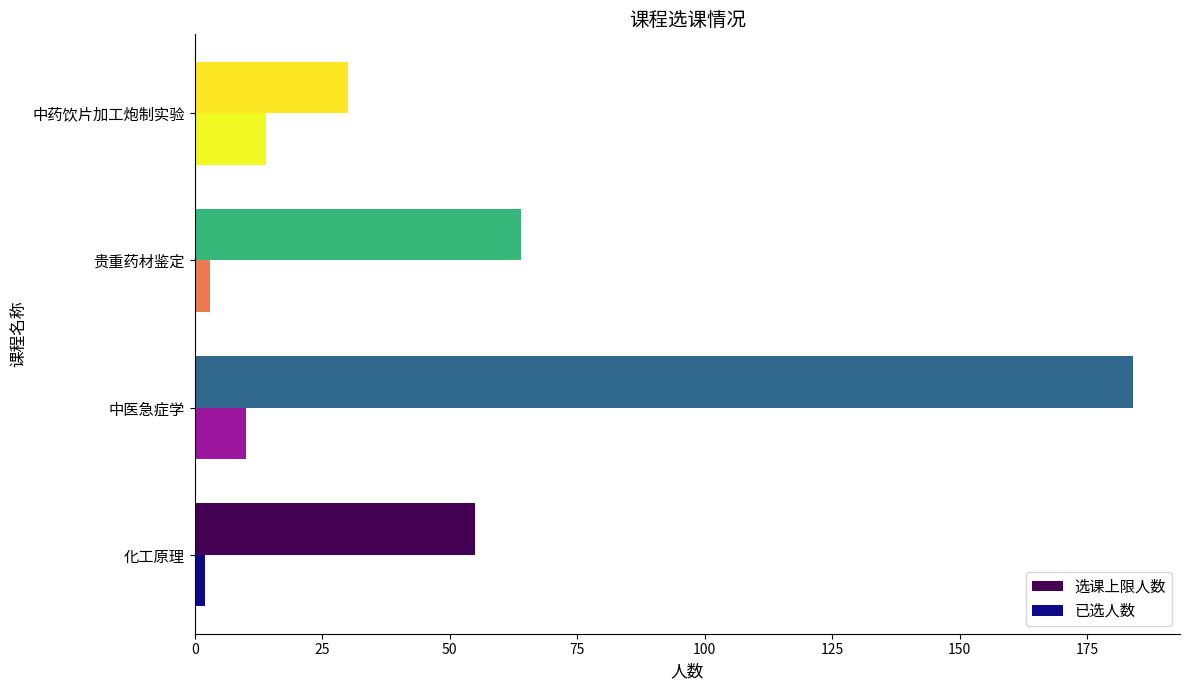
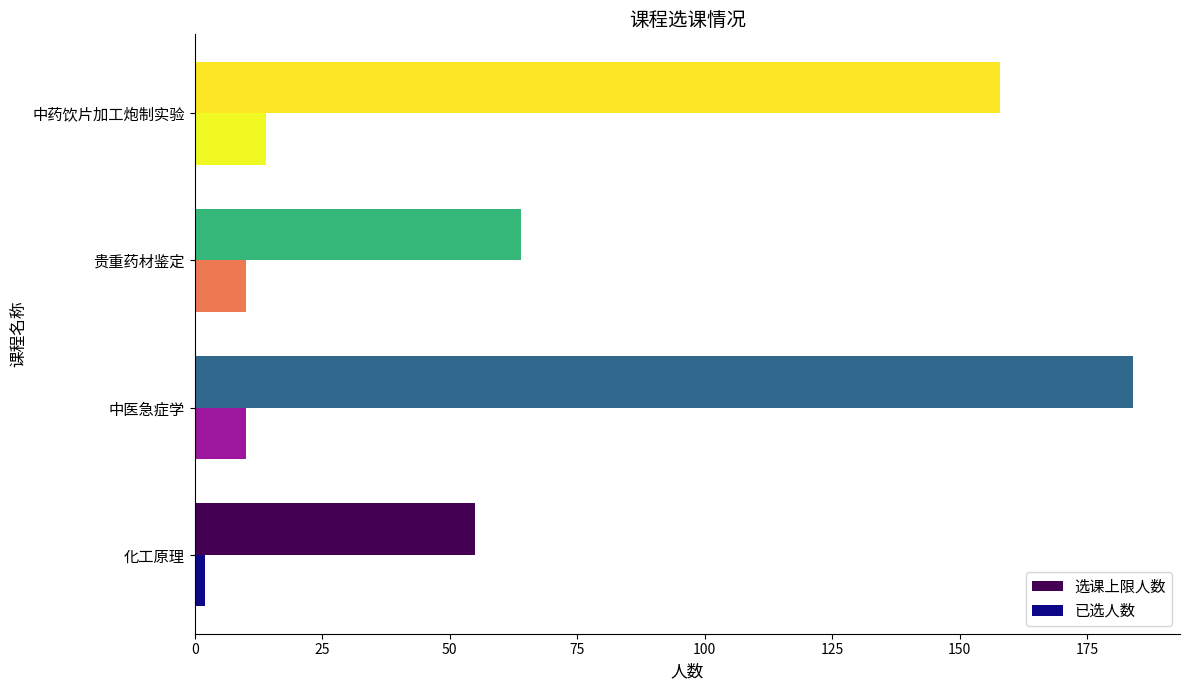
选课上限人数, 中药饮片加工炮制实验: 30 -> 158
已选人数, 贵重药材鉴定: 3 -> 10
